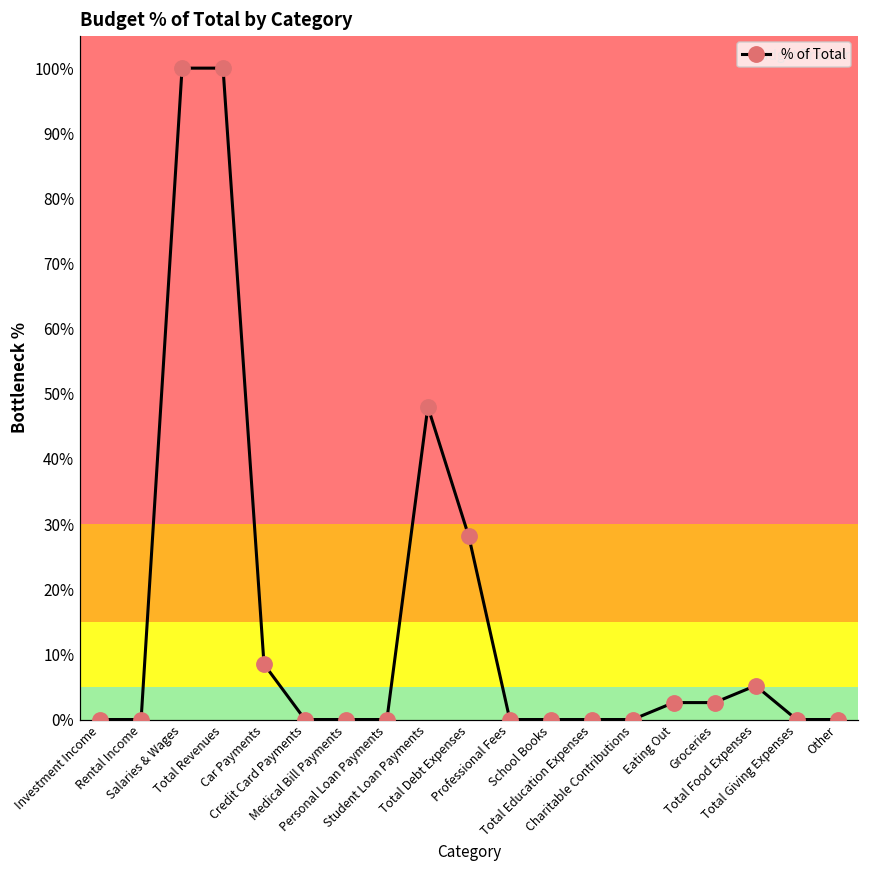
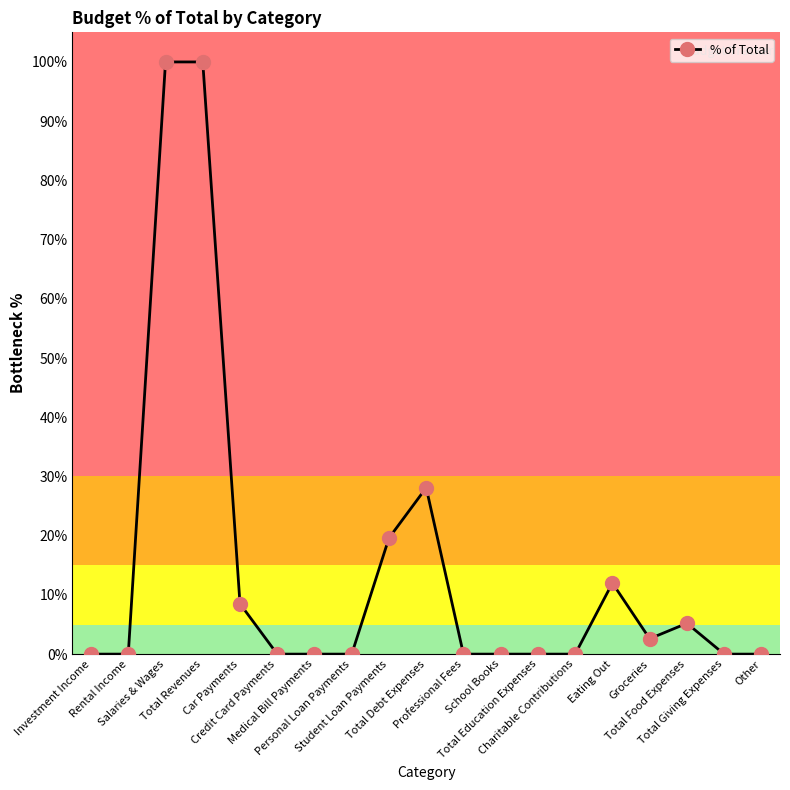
Student Loan Payments: 48% -> 20%
Eating Out: 3% -> 12%
